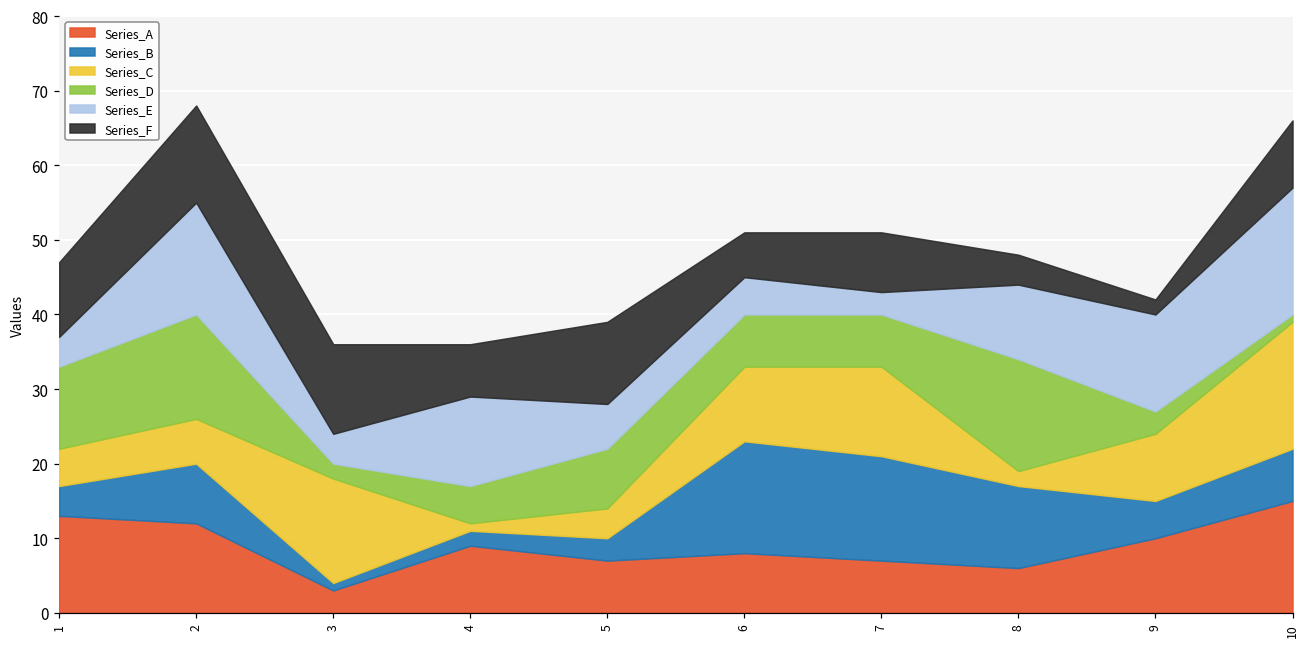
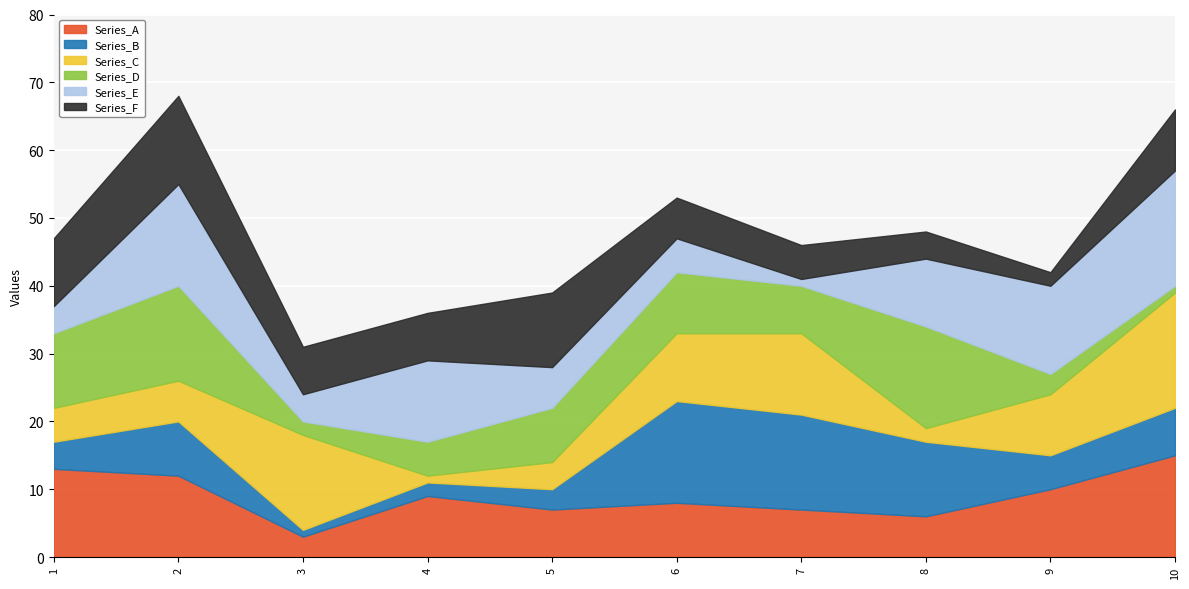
Series_F, 3: 12 -> 7
Series_D, 6: 7 -> 9
Series_E, 7: 3 -> 1
Series_F, 7: 8 -> 5
